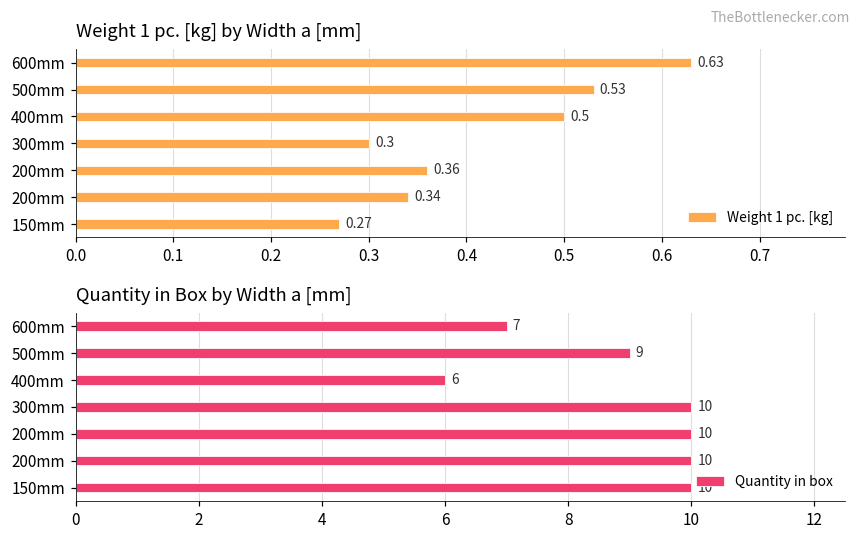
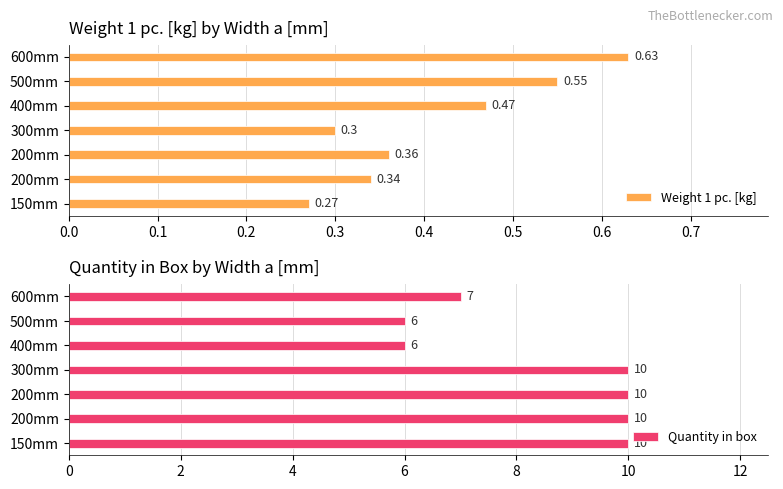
Weight 1 pc. [kg] by Width a [mm], 500mm: 0.53 -> 0.55
Weight 1 pc. [kg] by Width a [mm], 400mm: 0.5 -> 0.47
Quantity in Box by Width a [mm], 500mm: 9 -> 6
